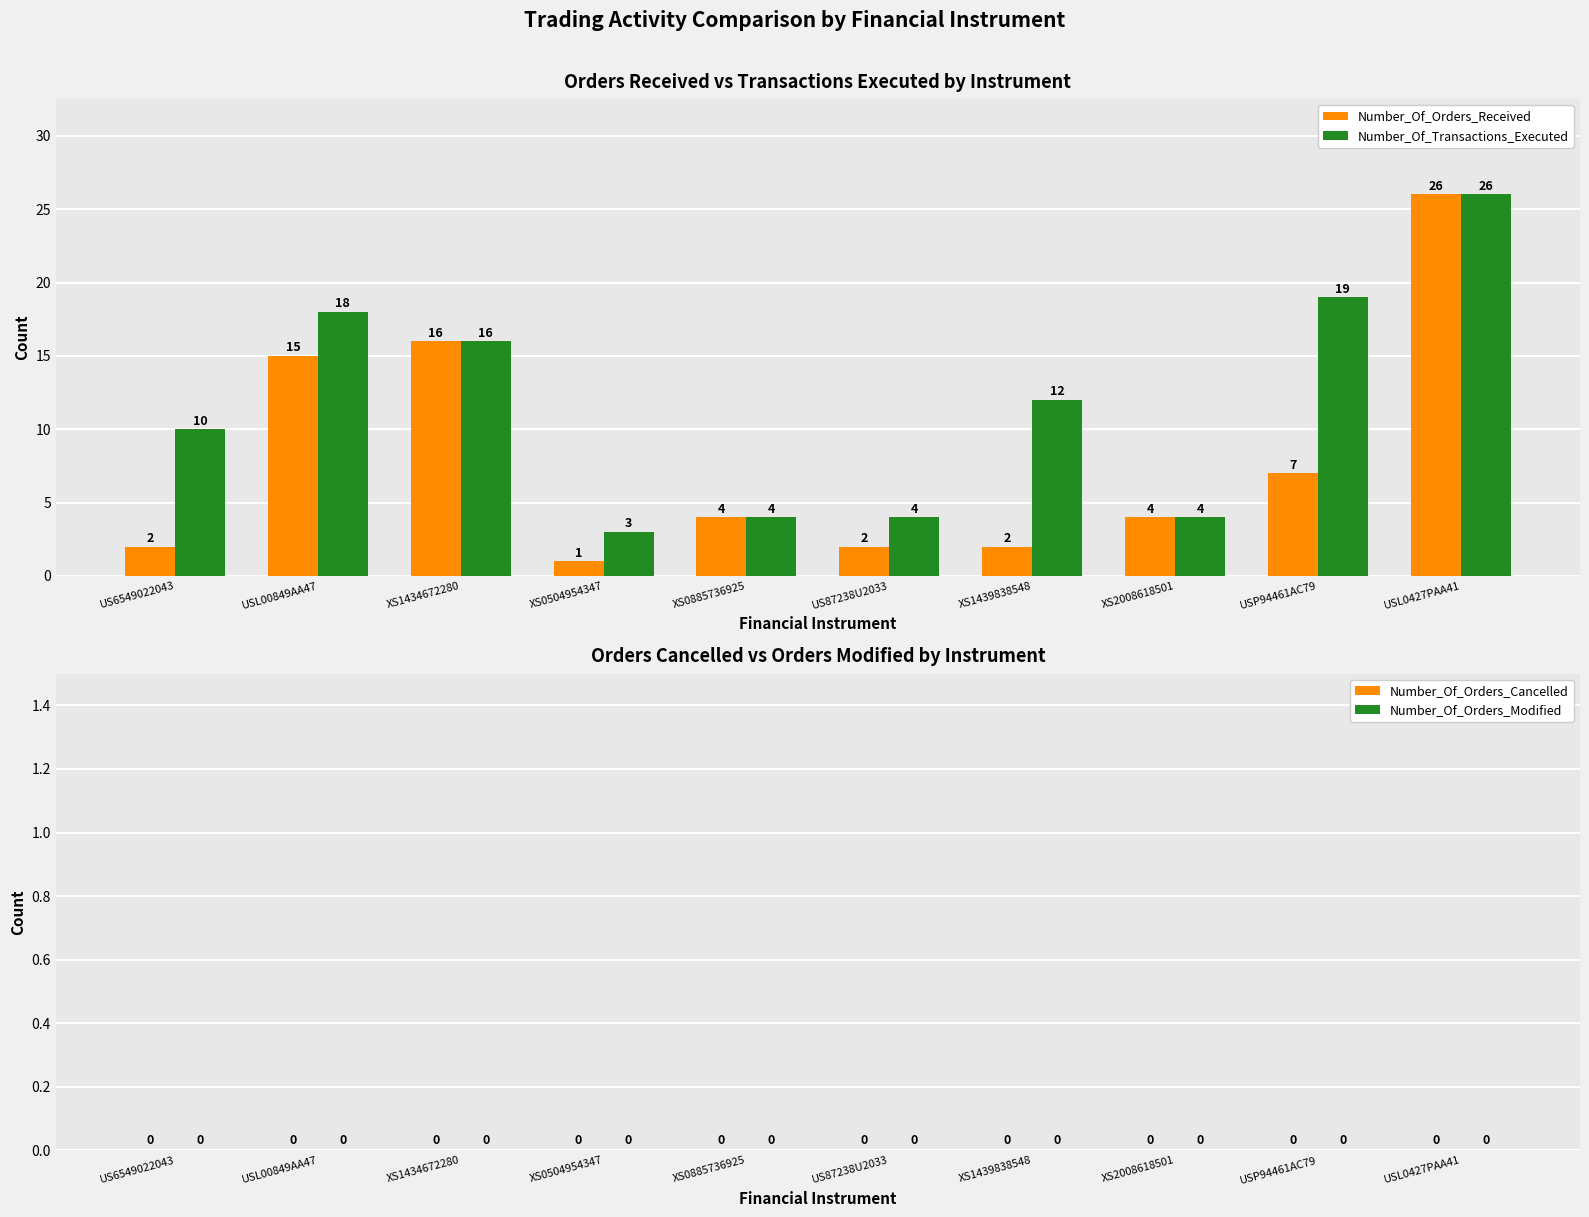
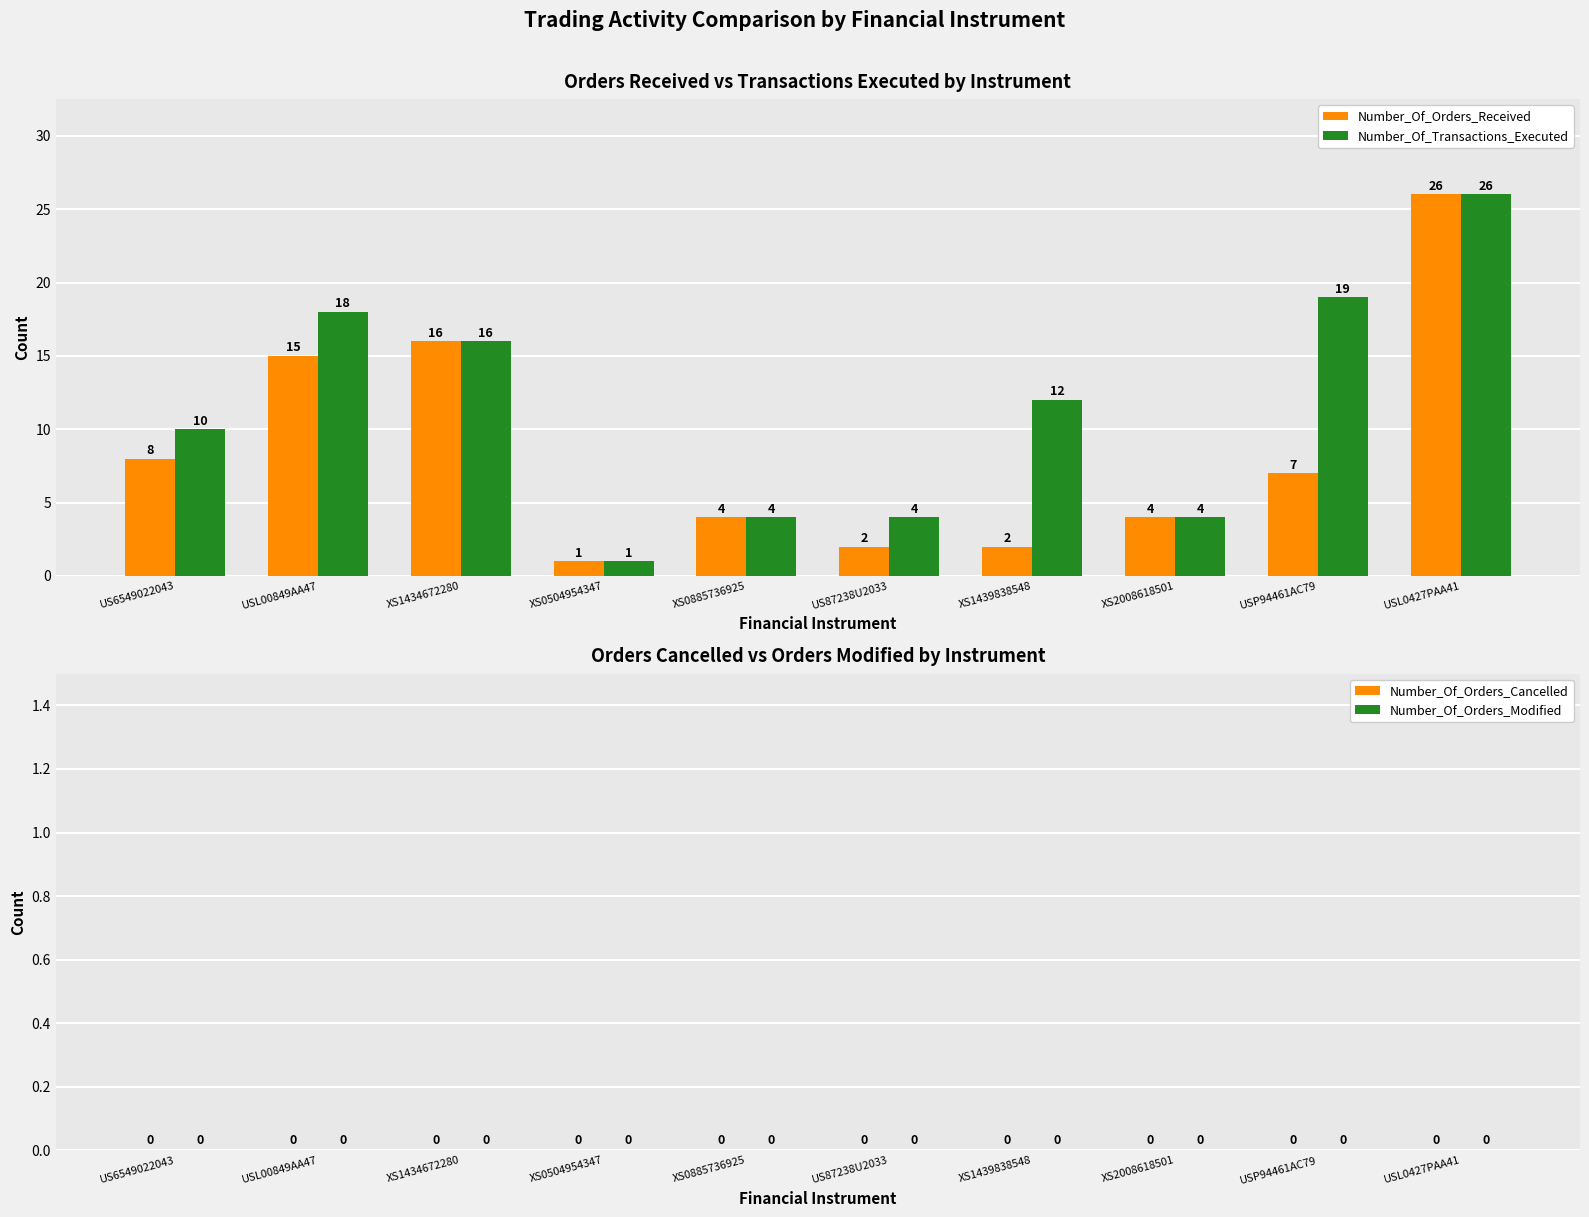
Orders Received vs Transactions Executed by Instrument, Number_Of_Orders_Received, US6549022043: 2 -> 8
Orders Received vs Transactions Executed by Instrument, Number_Of_Transactions_Executed, XS0504954347: 3 -> 1
